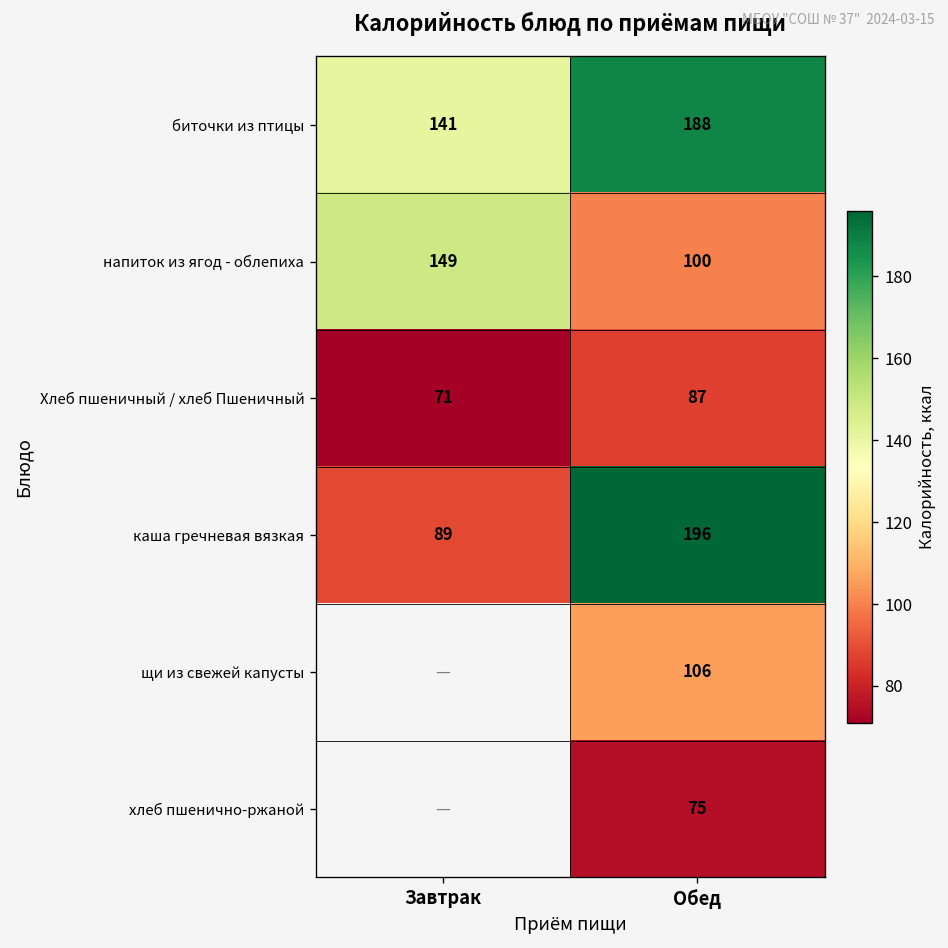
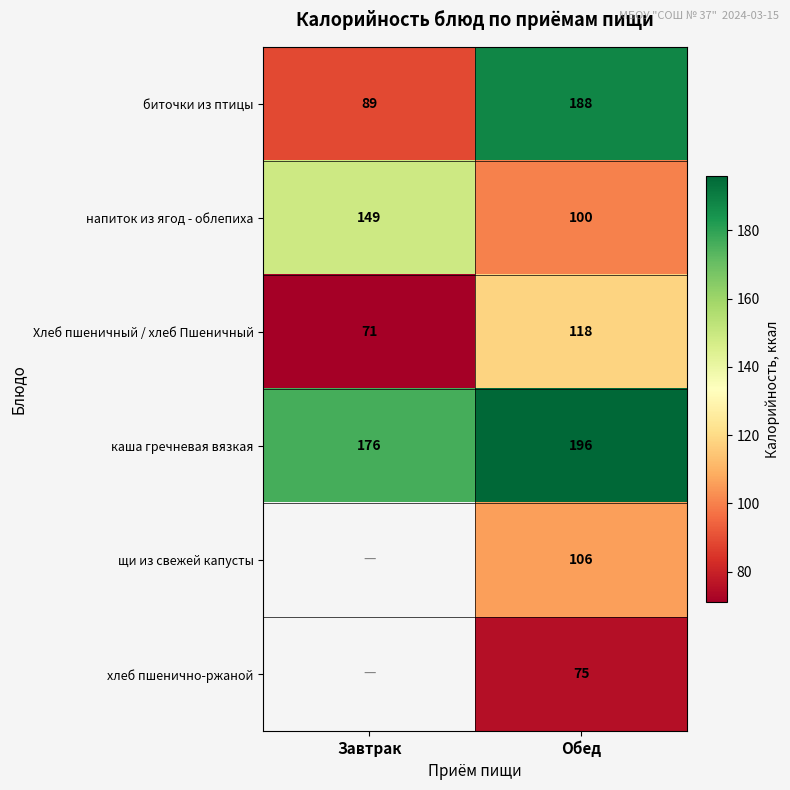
биточки из птицы, Завтрак: 141 -> 89
Хлеб пшеничный / хлеб Пшеничный, Обед: 87 -> 118
каша гречневая вязкая, Завтрак: 89 -> 176
